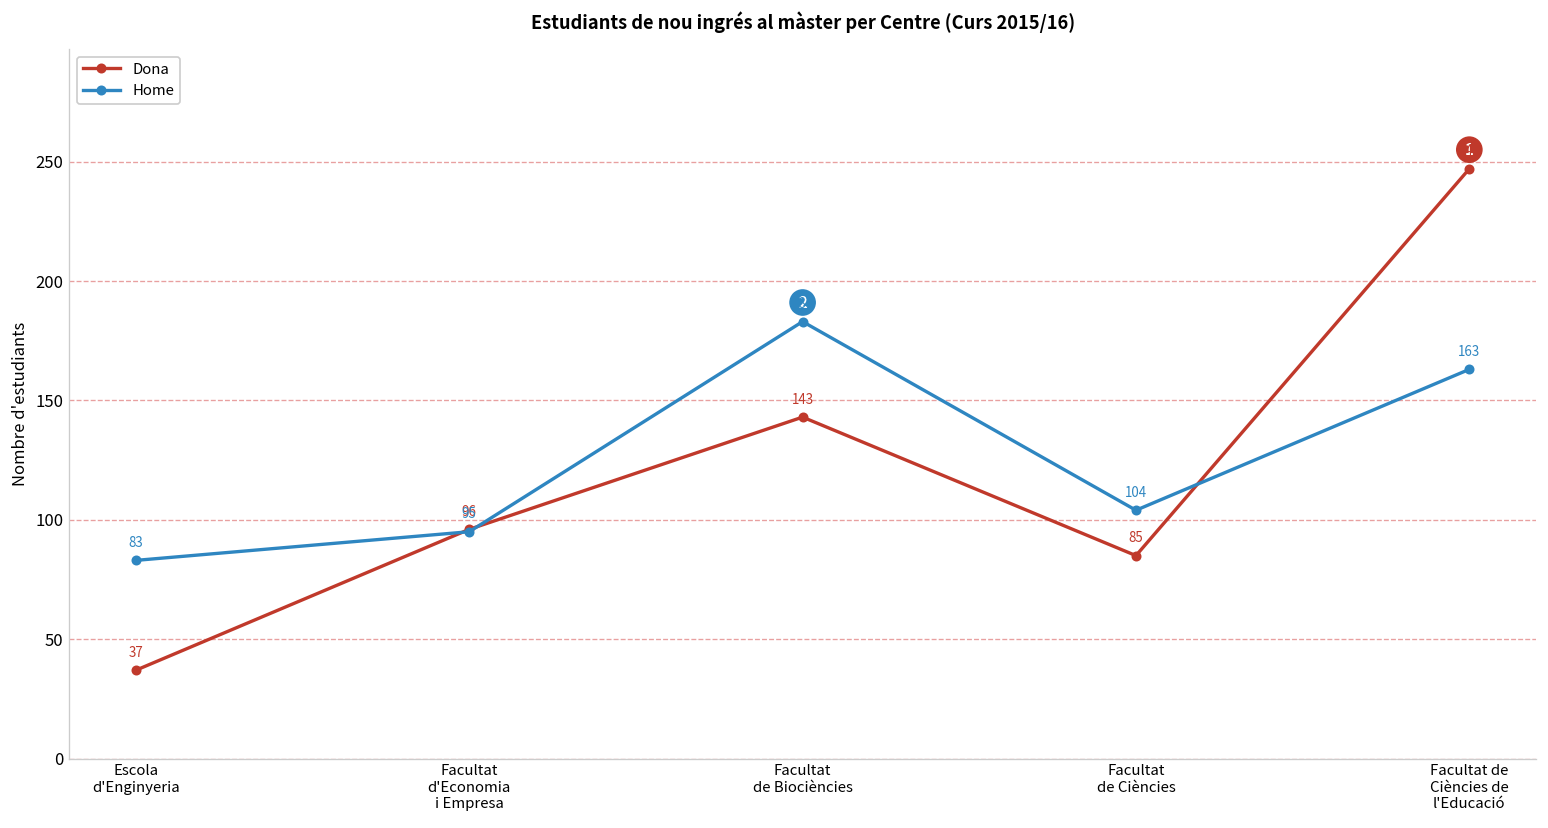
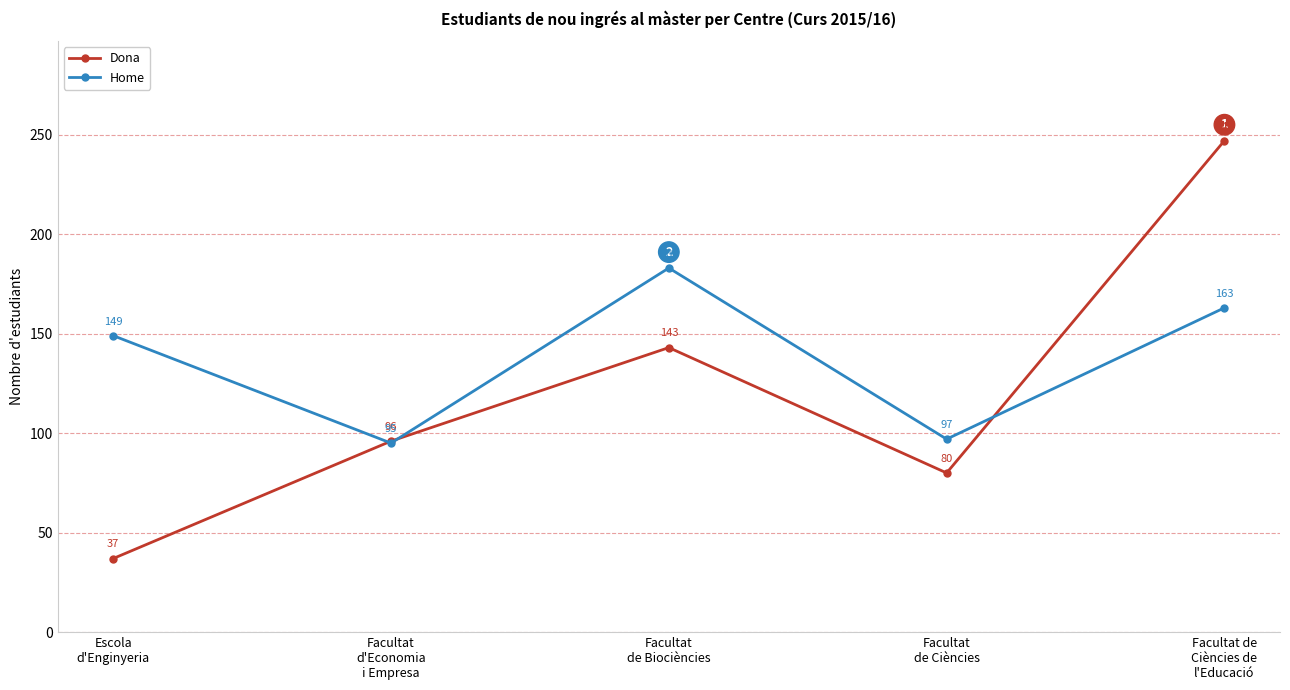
Home, Escola d'Enginyeria: 83 -> 149
Dona, Facultat de Ciències: 85 -> 80
Home, Facultat de Ciències: 104 -> 97
